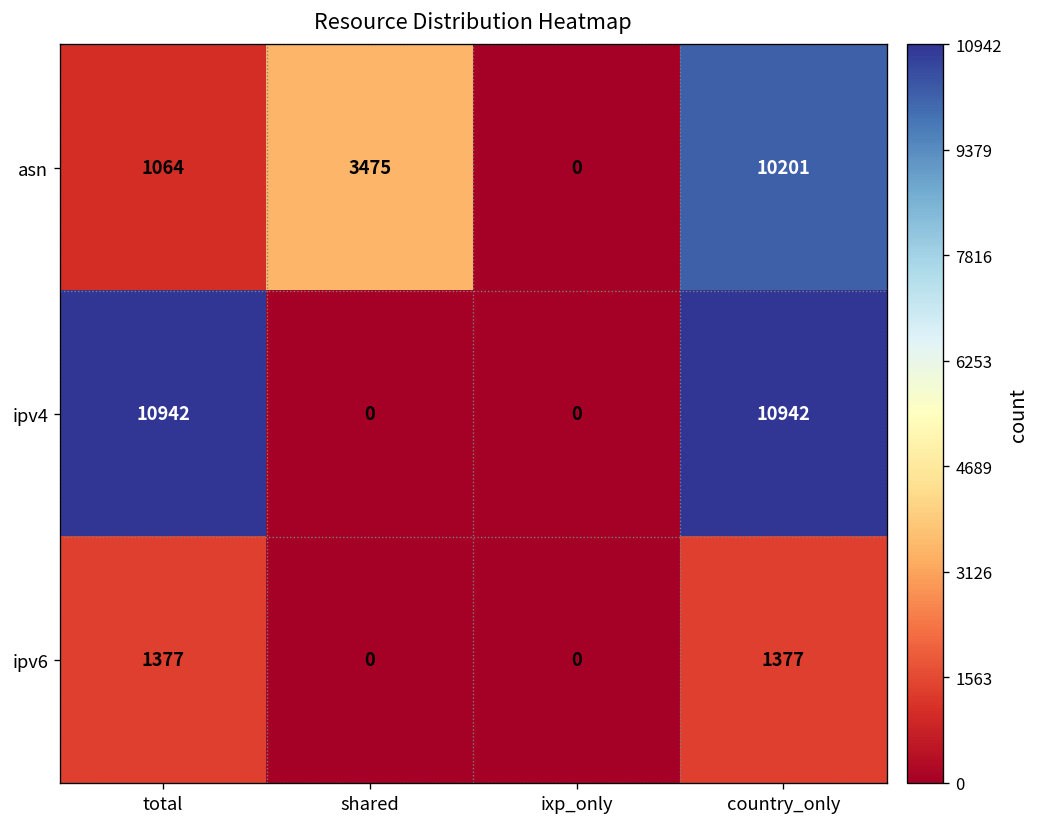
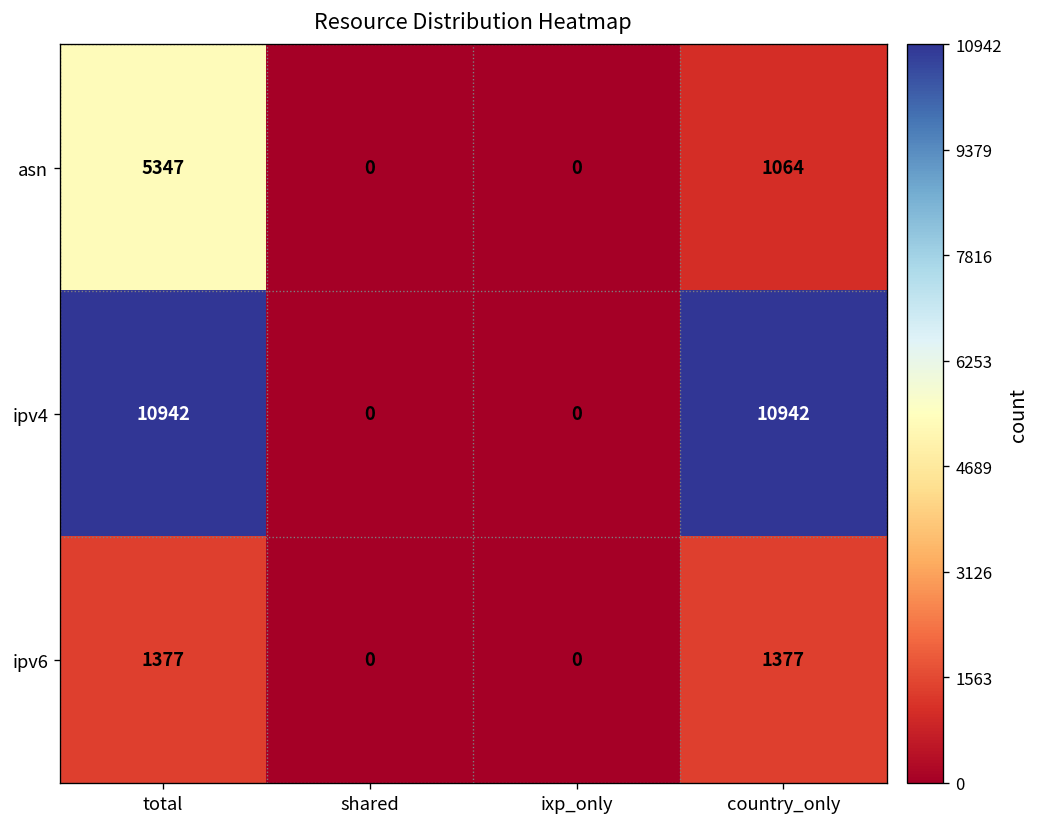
asn, total: 1064 -> 5347
asn, shared: 3475 -> 0
asn, country_only: 10201 -> 1064
